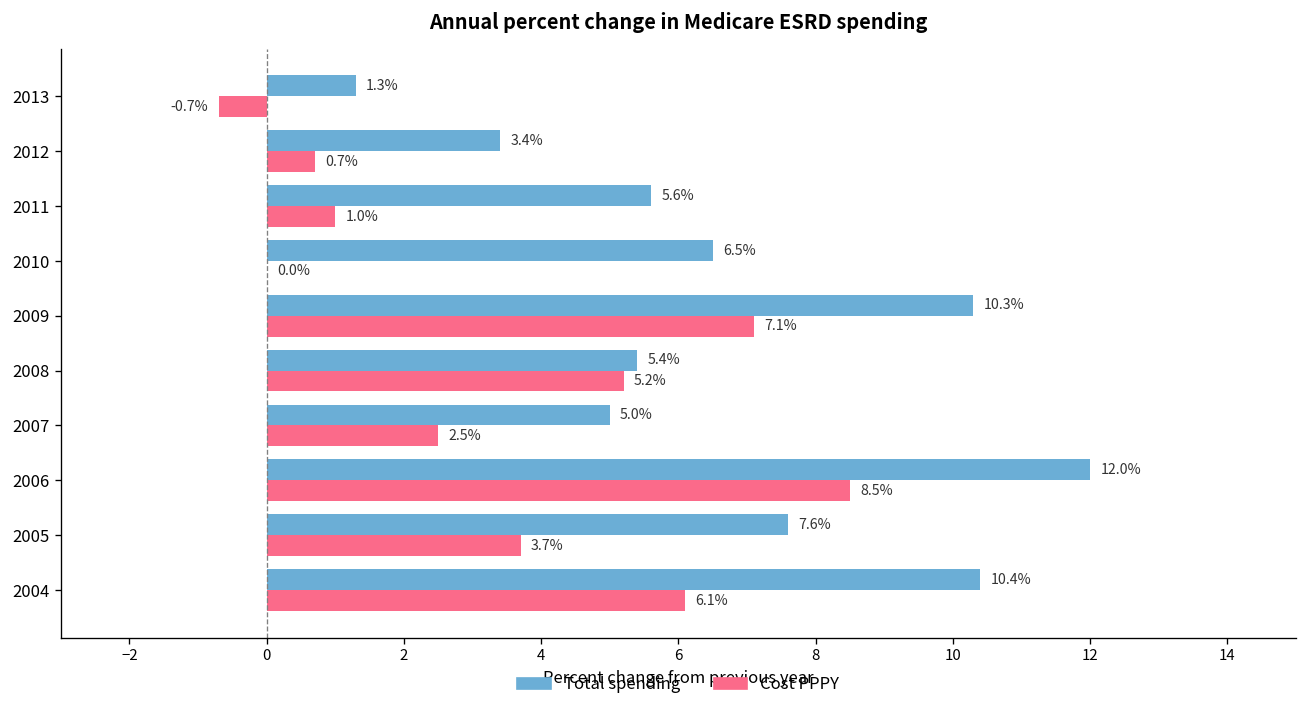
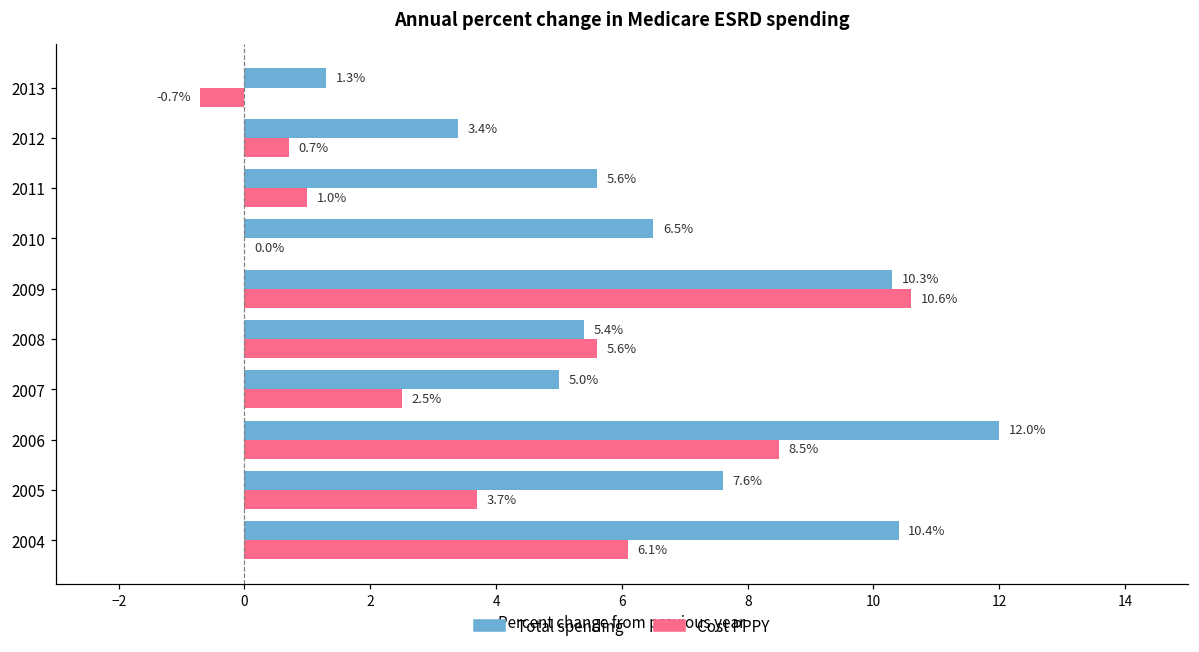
Cost PPPY, 2009: 7.1% -> 10.6%
Cost PPPY, 2008: 5.2% -> 5.6%
